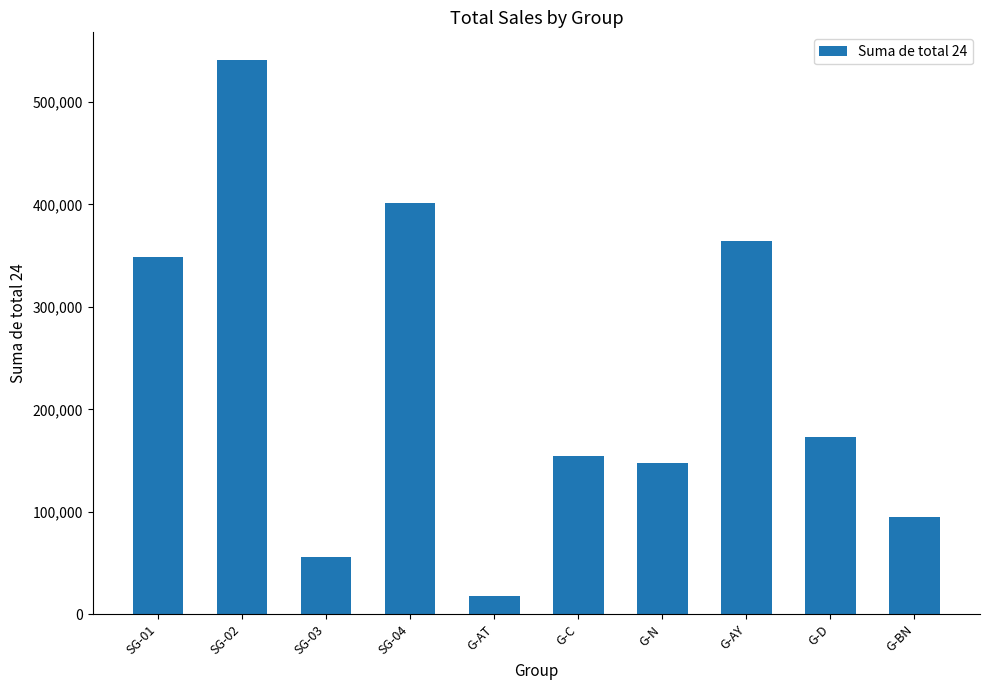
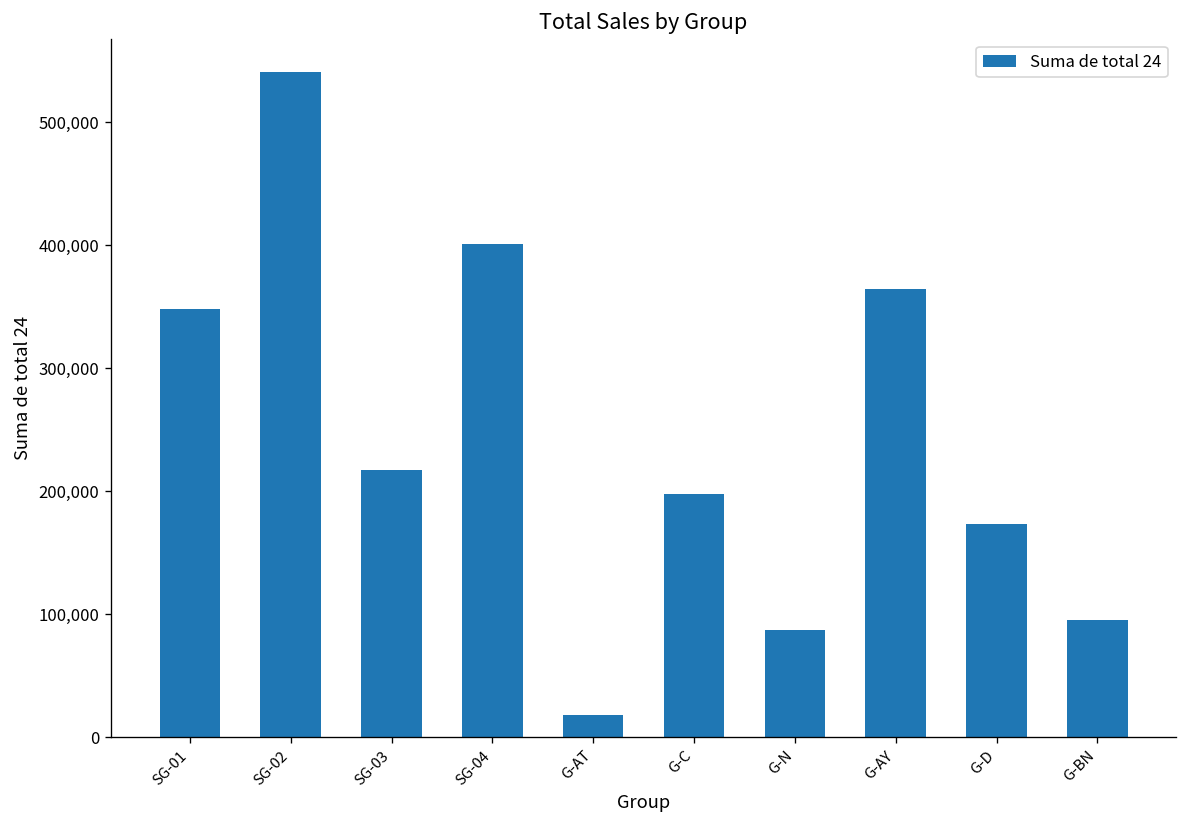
SG-03: 56,000 -> 217,000
G-C: 154,000 -> 198,000
G-N: 148,000 -> 87,000
